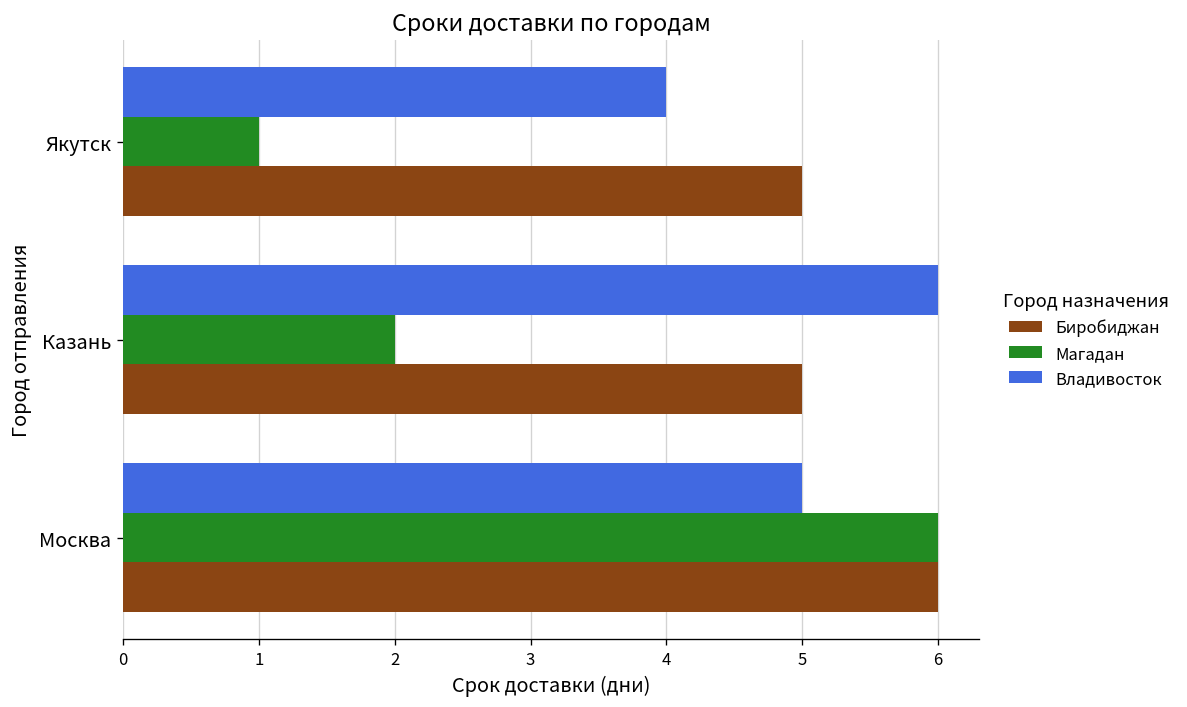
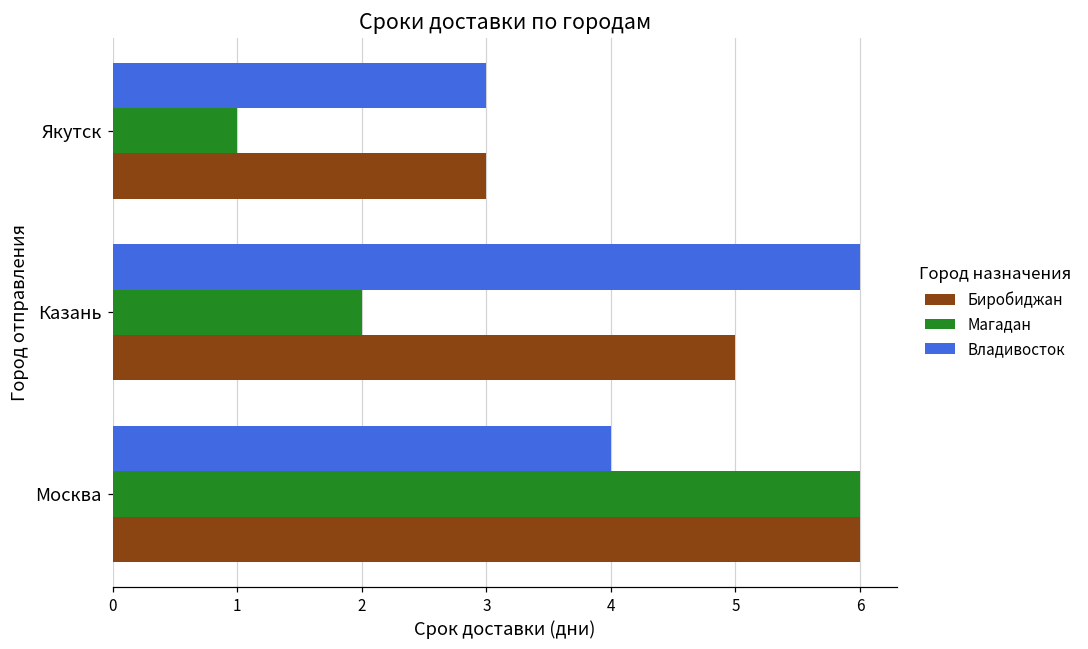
Владивосток, Якутск: 4 -> 3
Биробиджан, Якутск: 5 -> 3
Владивосток, Москва: 5 -> 4
